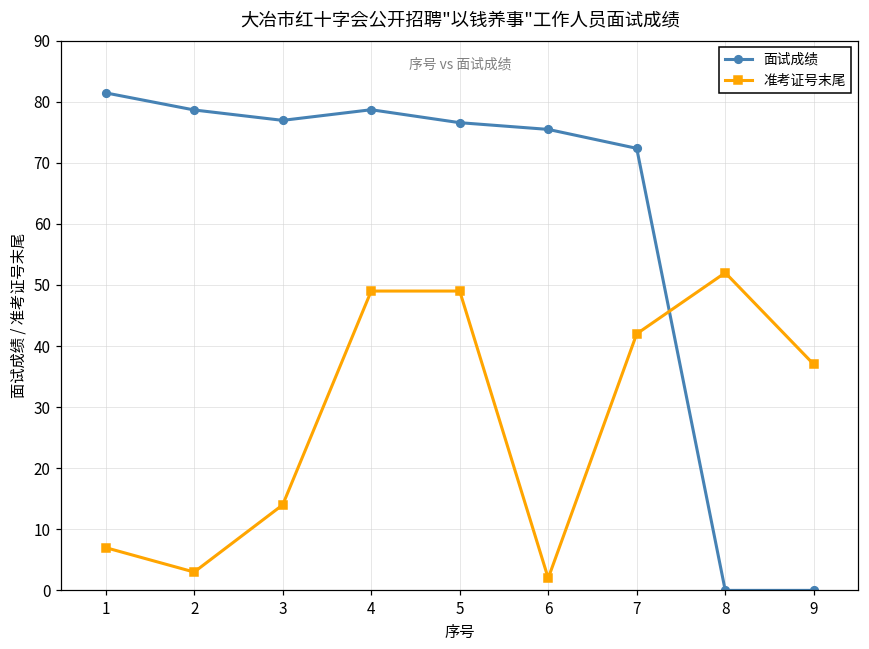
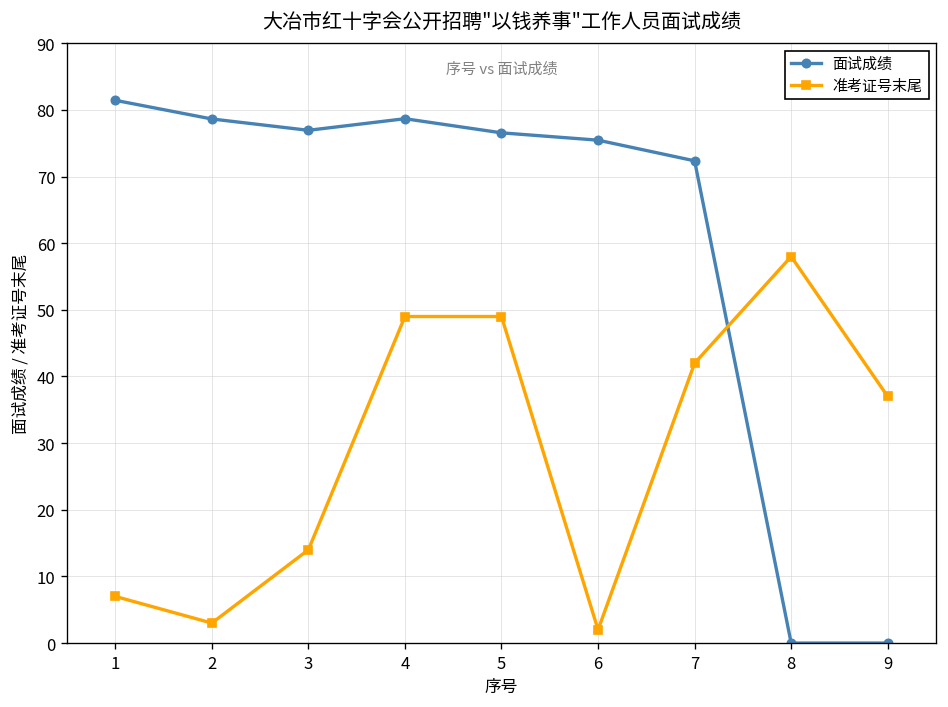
准考证号末尾, 8: 52 -> 58
